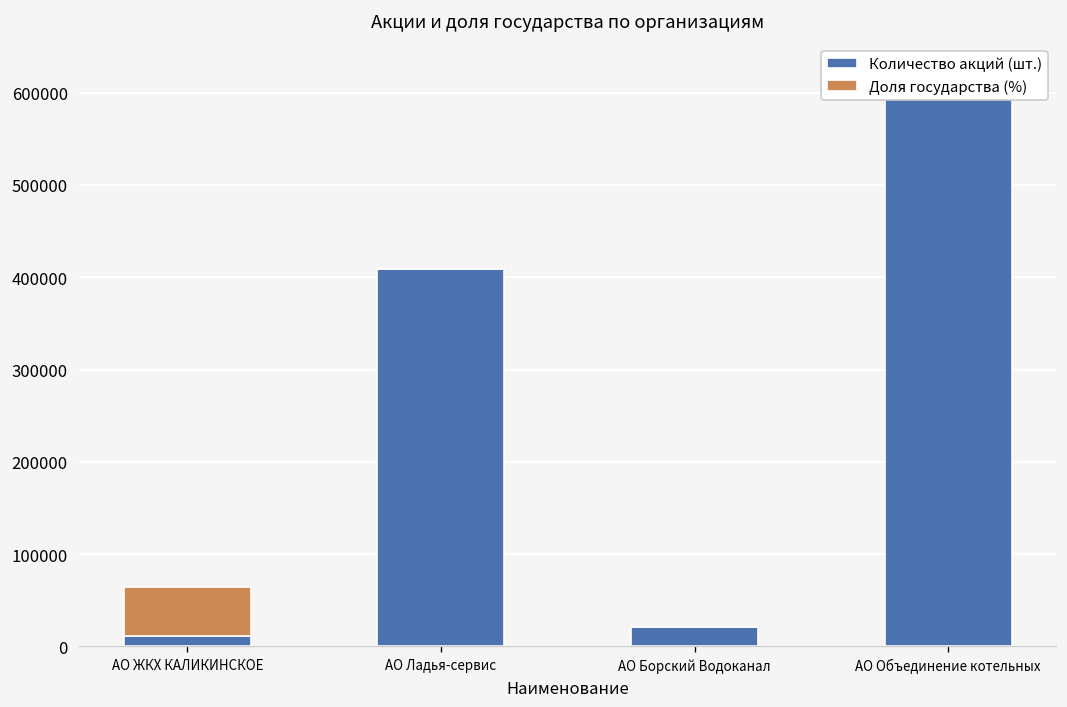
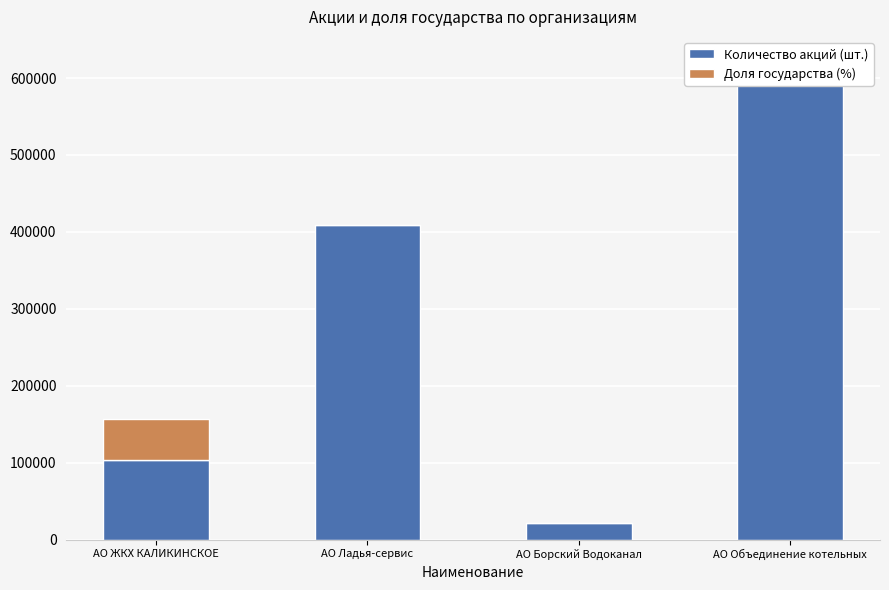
Количество акций (шт.), АО ЖКХ КАЛИКИНСКОЕ: 10000 -> 100000
